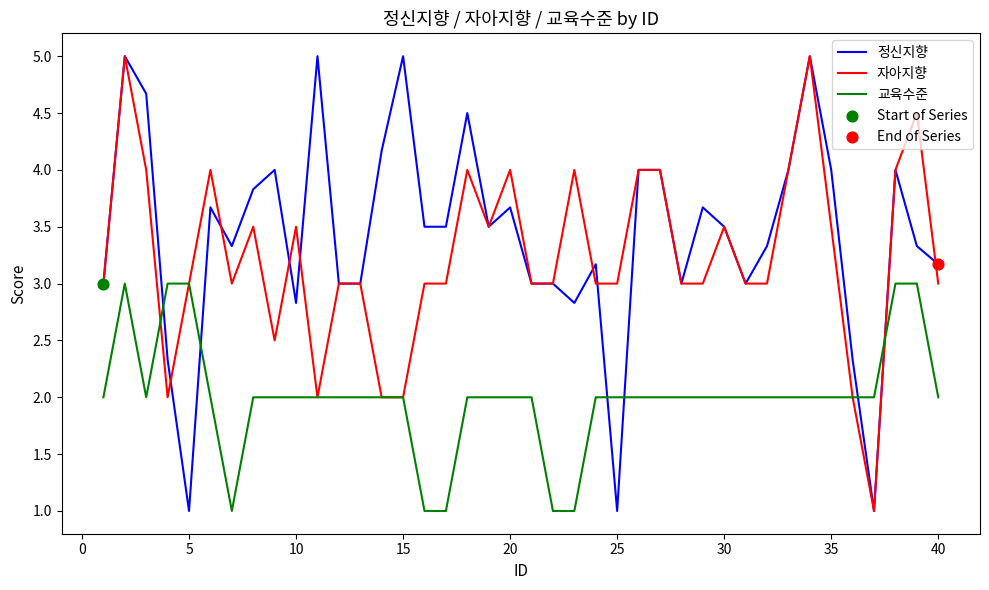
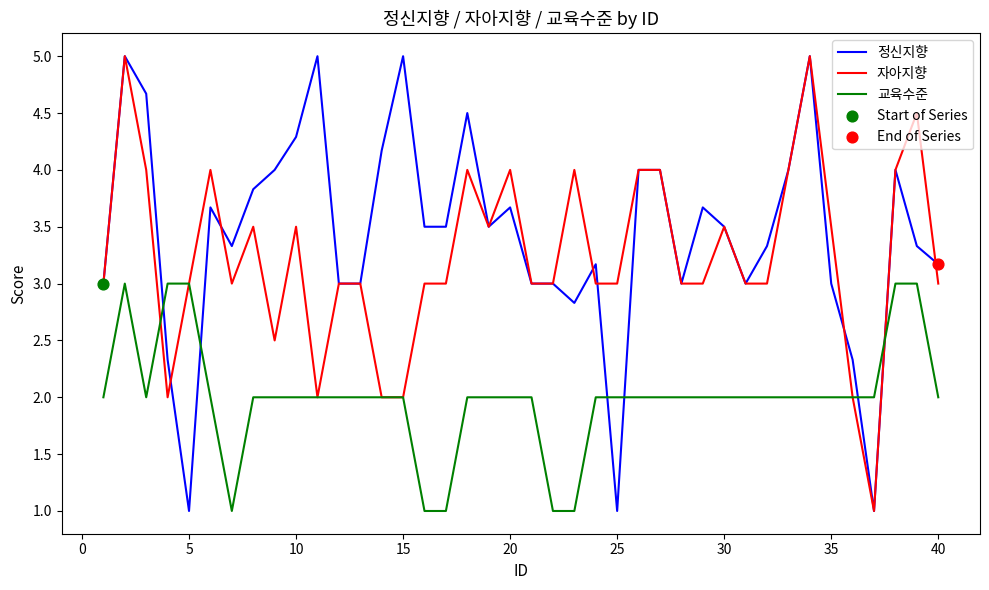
정신지향, 10: 2.83 -> 4.29
정신지향, 35: 4 -> 3
